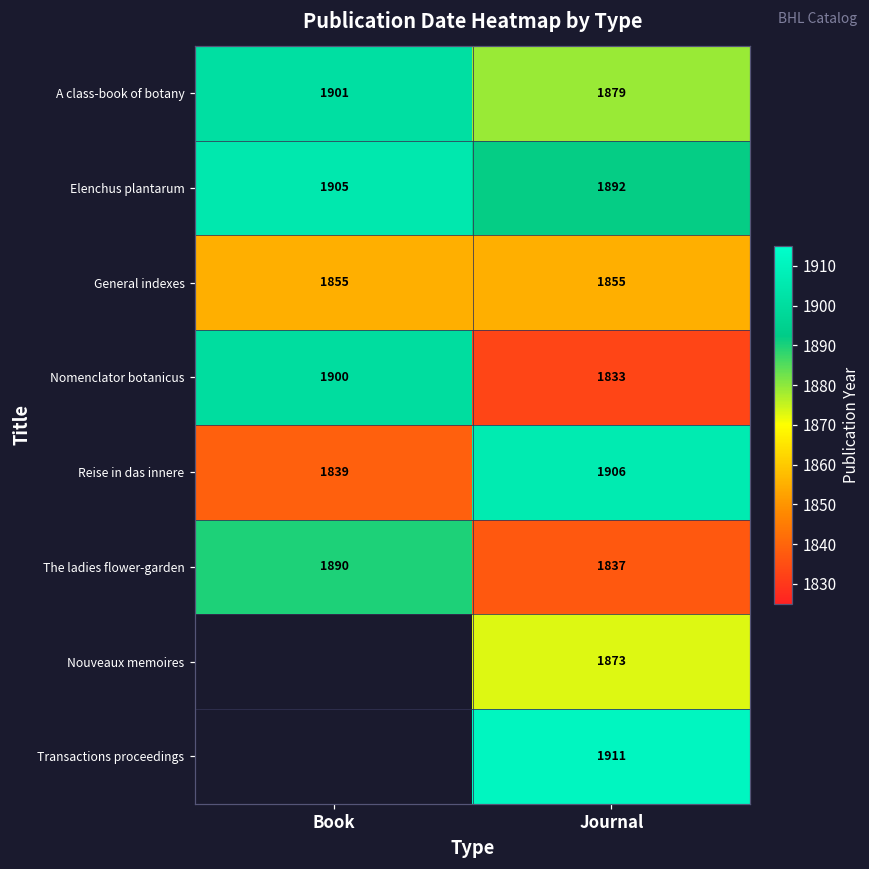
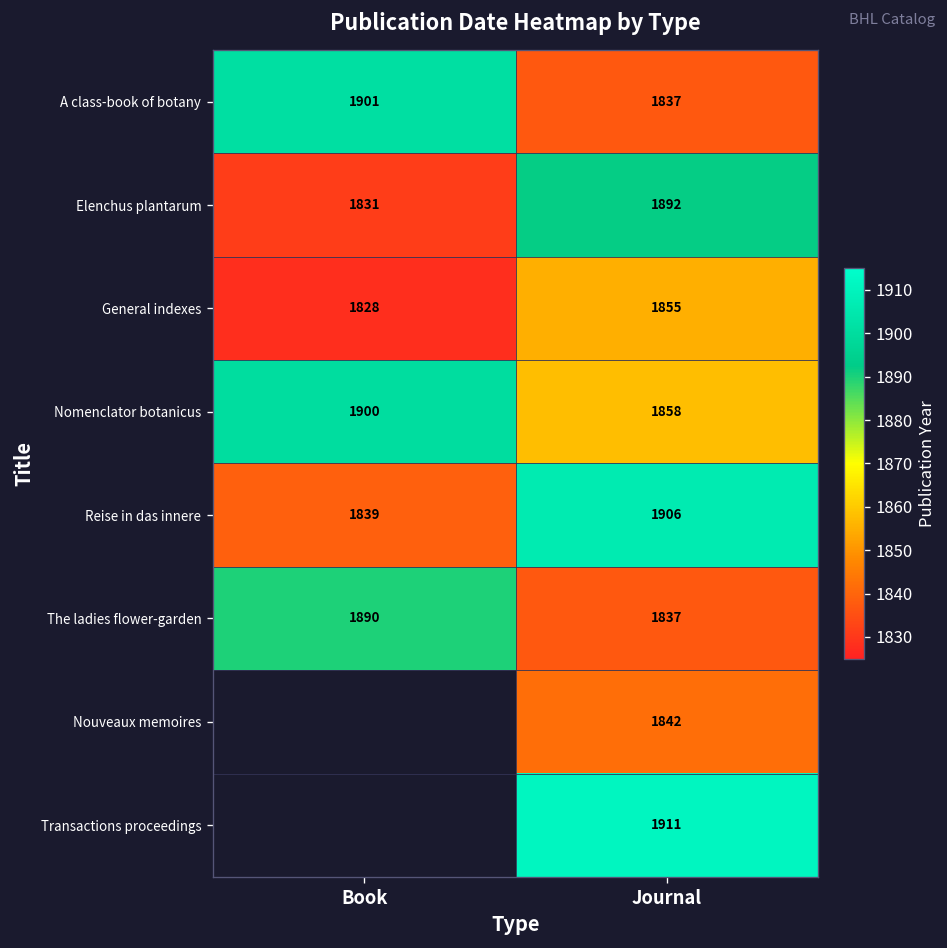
A class-book of botany, Journal: 1879 -> 1837
Elenchus plantarum, Book: 1905 -> 1831
General indexes, Book: 1855 -> 1828
Nomenclator botanicus, Journal: 1833 -> 1858
Nouveaux memoires, Journal: 1873 -> 1842
